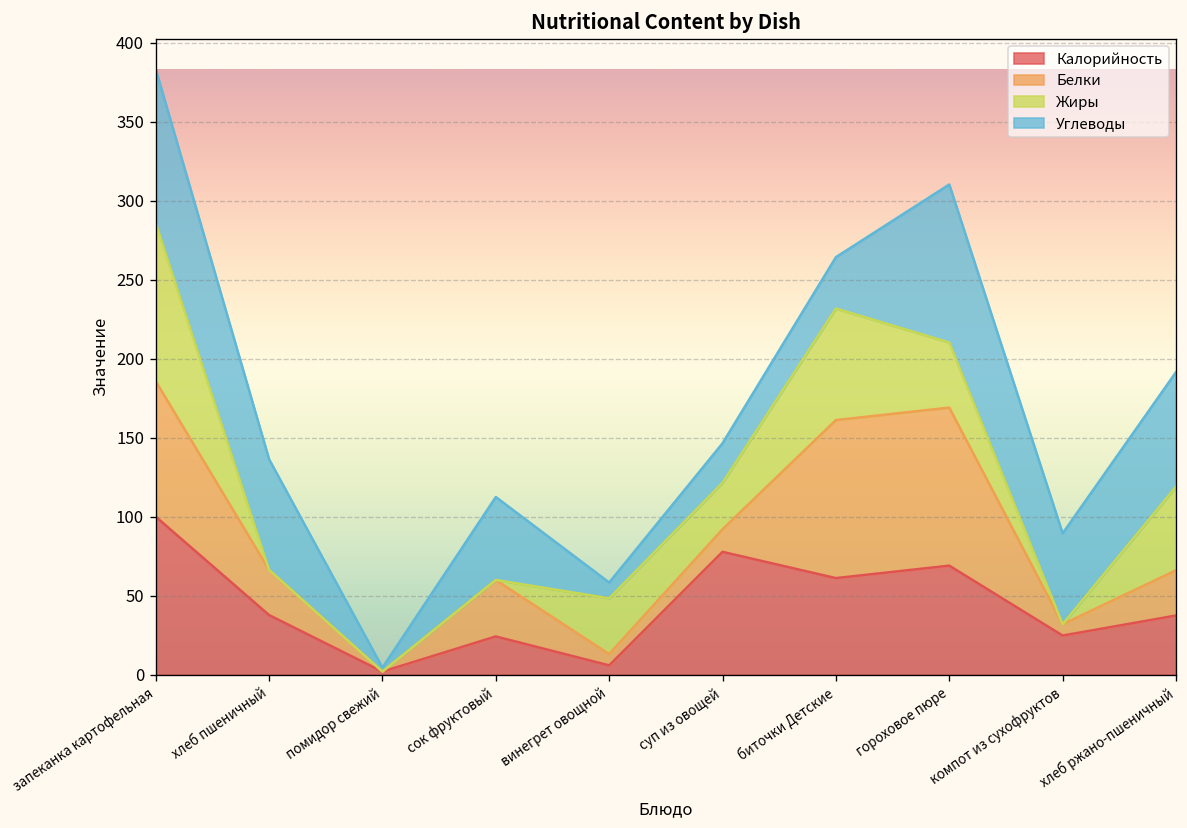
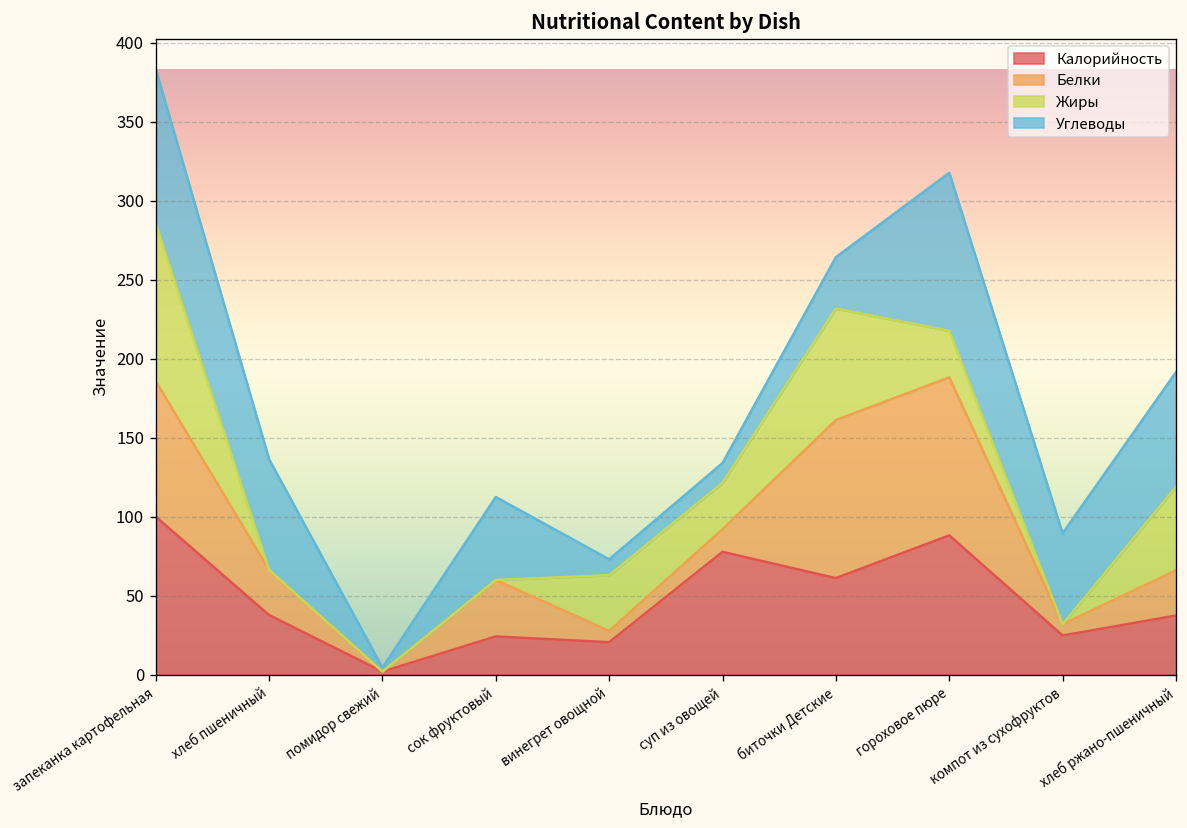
Калорийность, винегрет овощной: 6 -> 21
Углеводы, суп из овощей: 25 -> 13
Калорийность, гороховое пюре: 69 -> 88
Жиры, гороховое пюре: 41 -> 29
